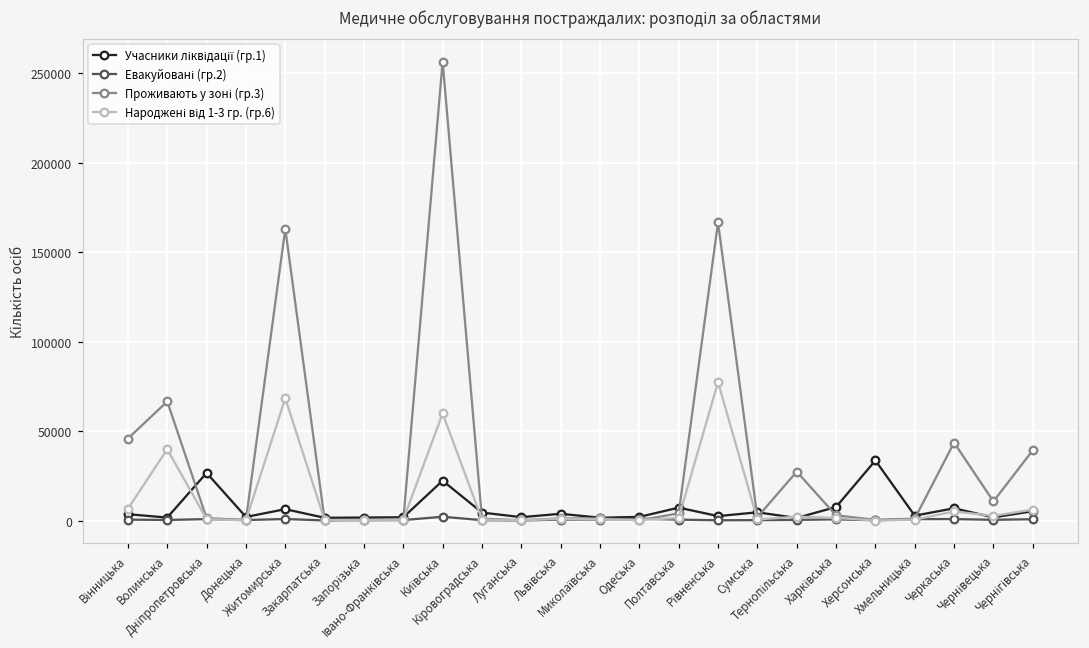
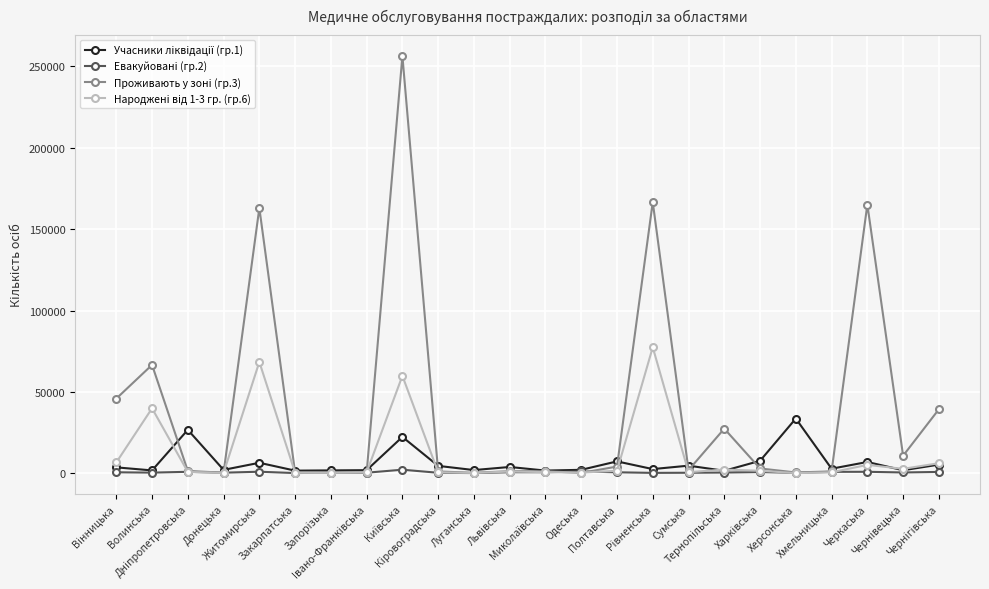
Проживають у зоні (гр.3), Черкаська: 44000 -> 165000
